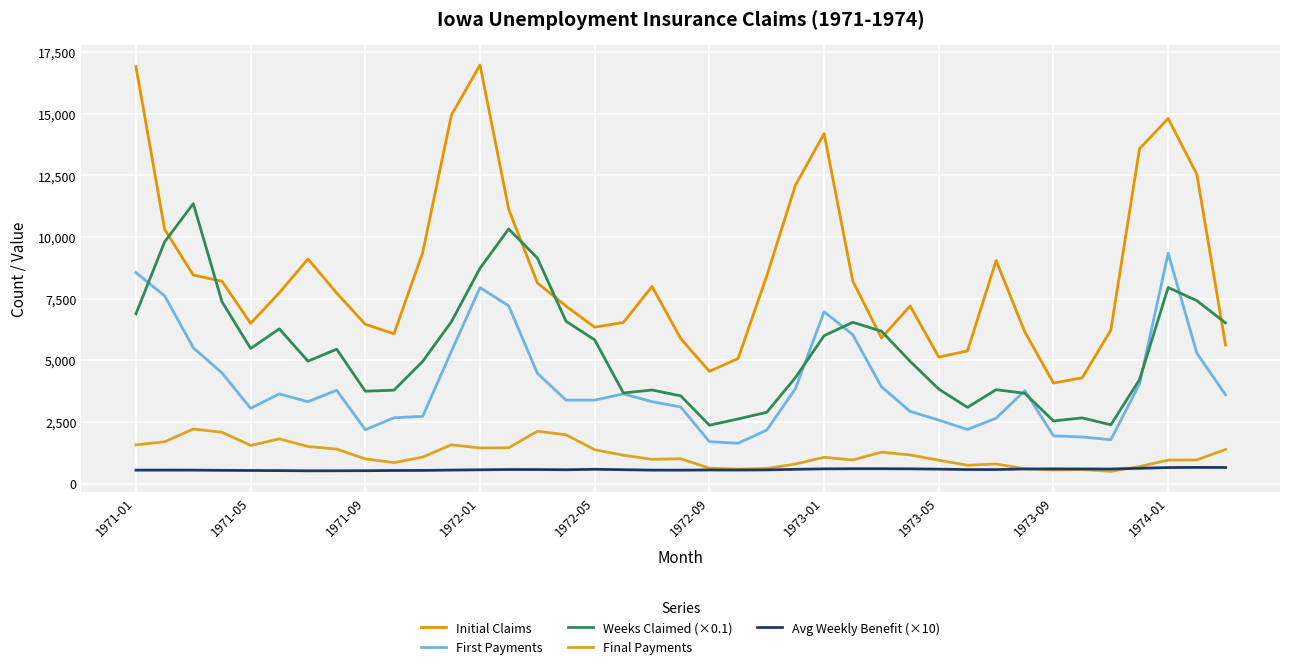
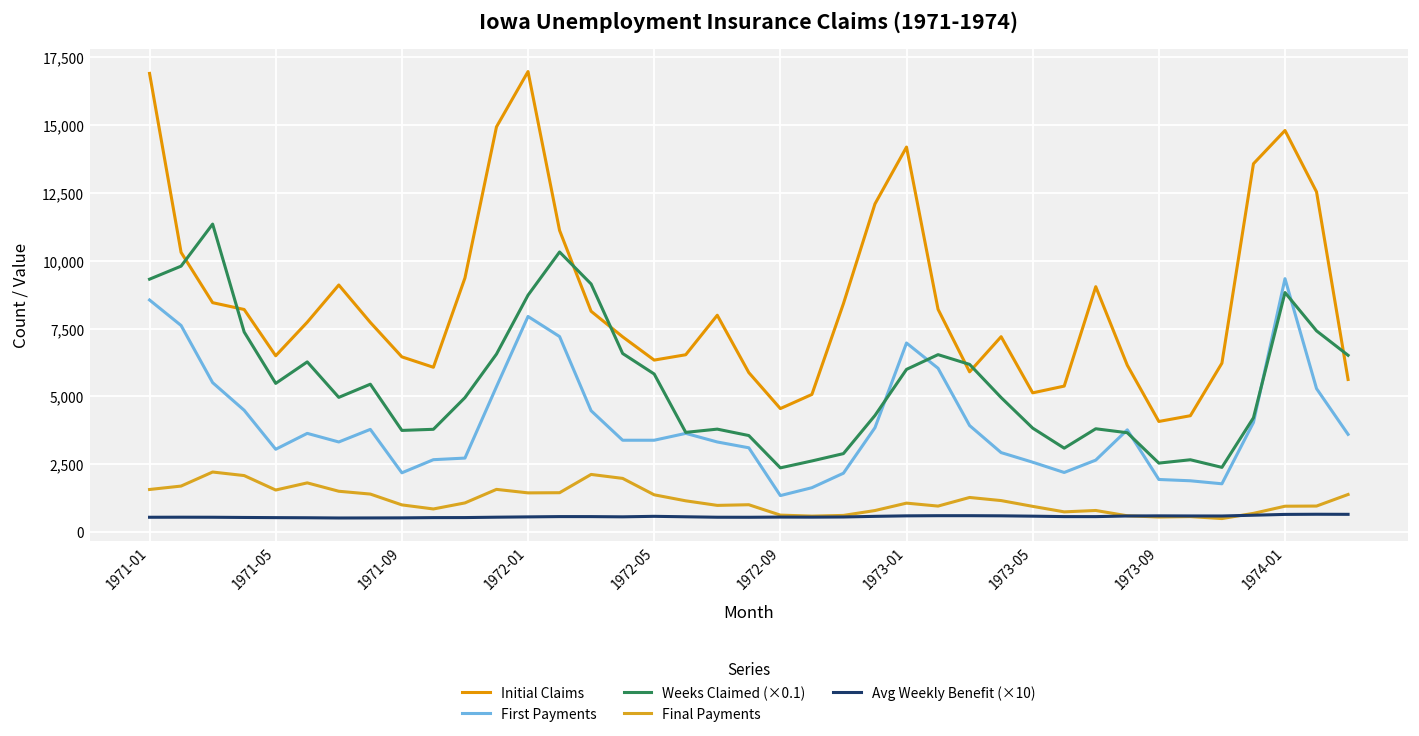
Weeks Claimed (×0.1), 1971-01: 6,900 -> 9,300
First Payments, 1972-09: 1,700 -> 1,300
Weeks Claimed (×0.1), 1974-01: 8,000 -> 8,800
